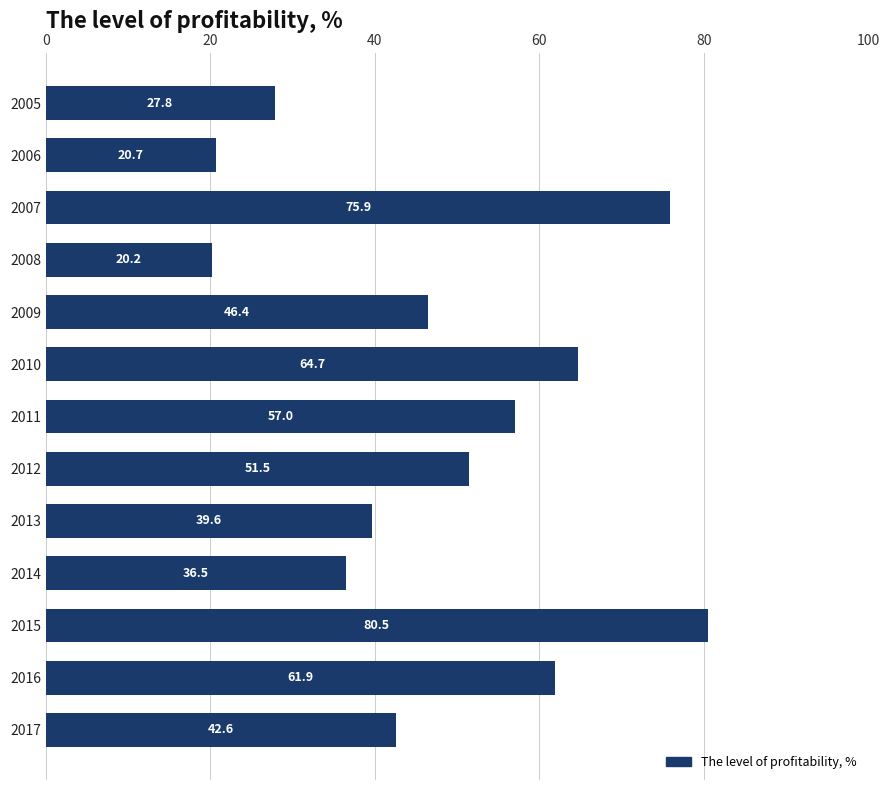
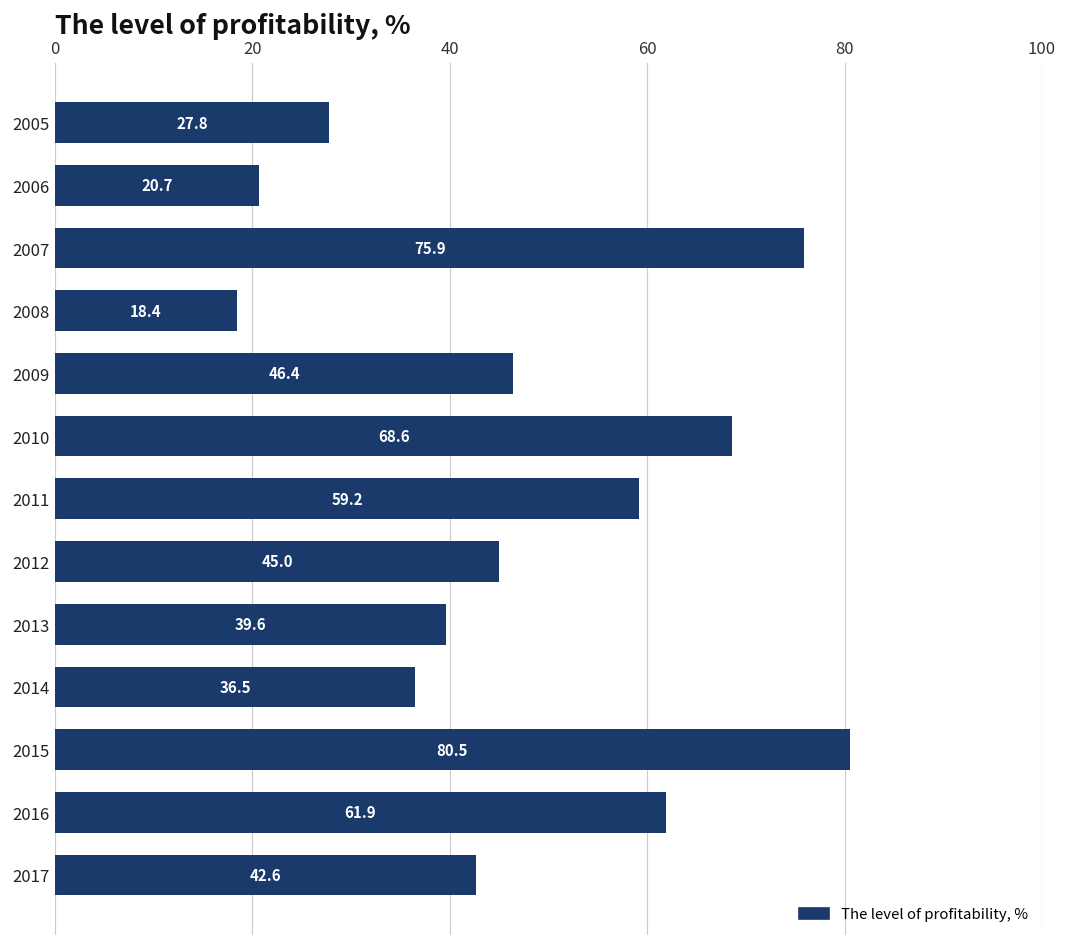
2008: 20.2 -> 18.4
2010: 64.7 -> 68.6
2011: 57.0 -> 59.2
2012: 51.5 -> 45.0
